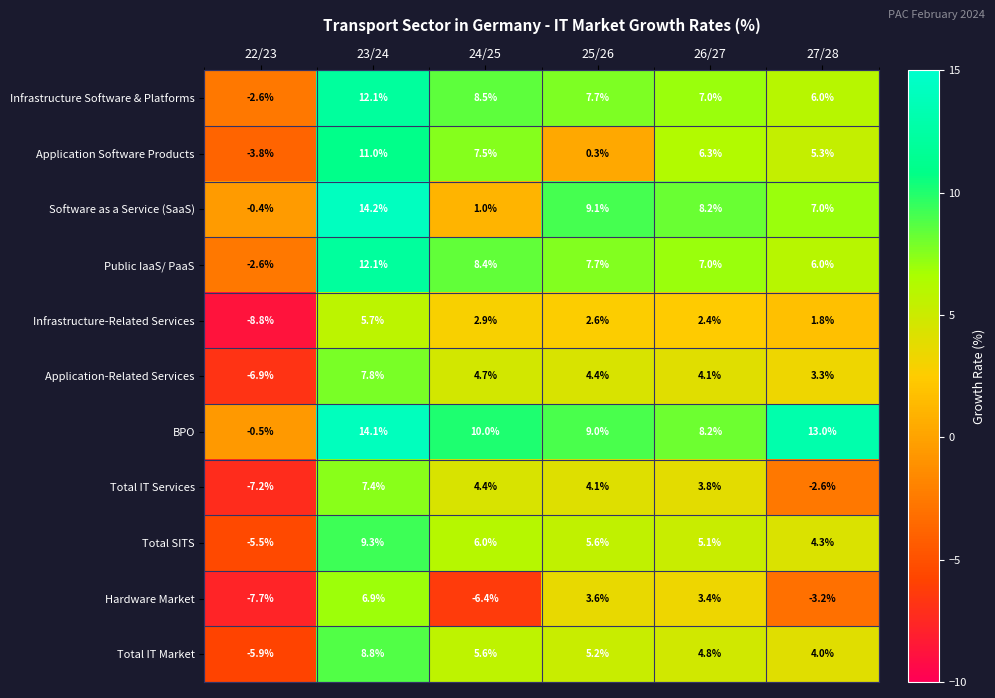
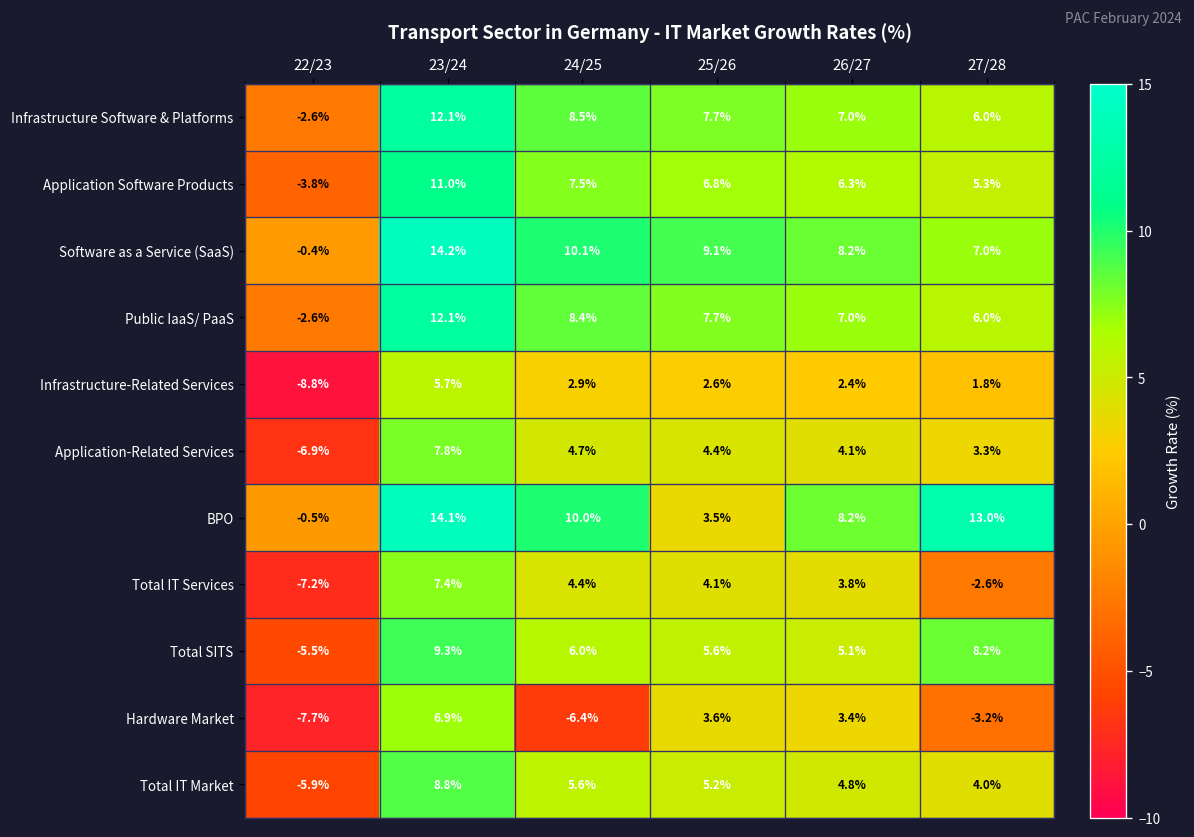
Application Software Products, 25/26: 0.3% -> 6.8%
Software as a Service (SaaS), 24/25: 1.0% -> 10.1%
BPO, 25/26: 9.0% -> 3.5%
Total SITS, 27/28: 4.3% -> 8.2%
